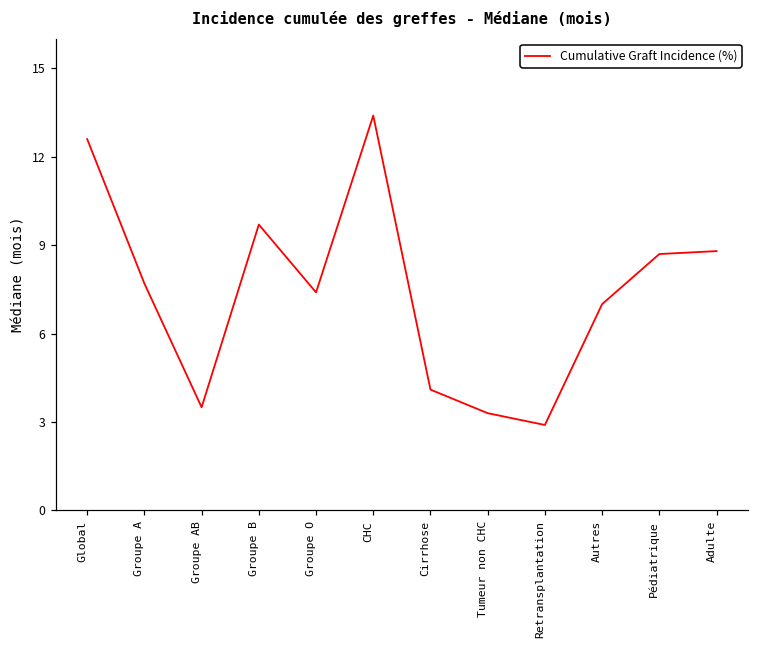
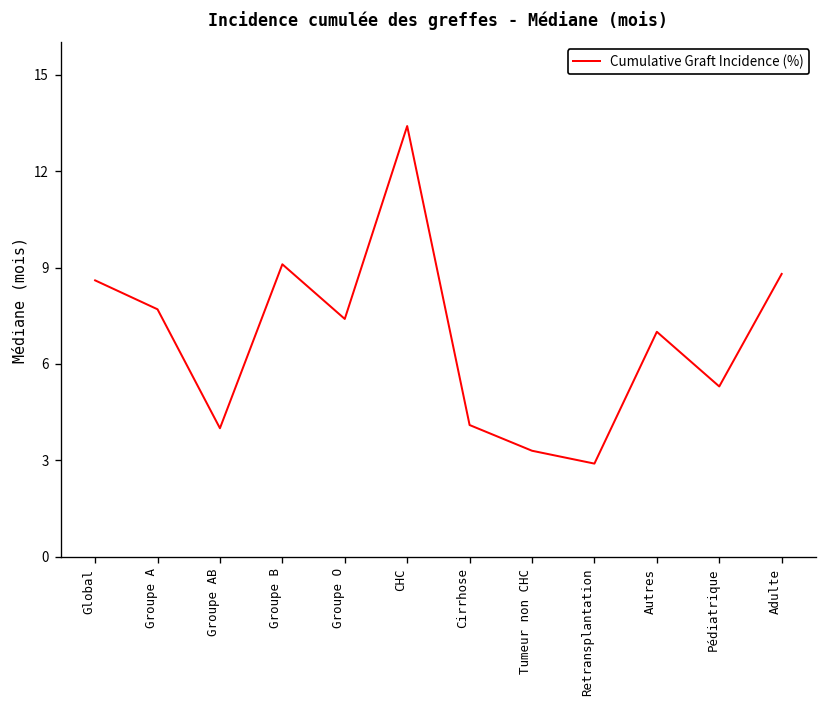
Global: 12.6 -> 8.6
Groupe AB: 3.5 -> 4.0
Groupe B: 9.7 -> 9.1
Pédiatrique: 8.7 -> 5.3
